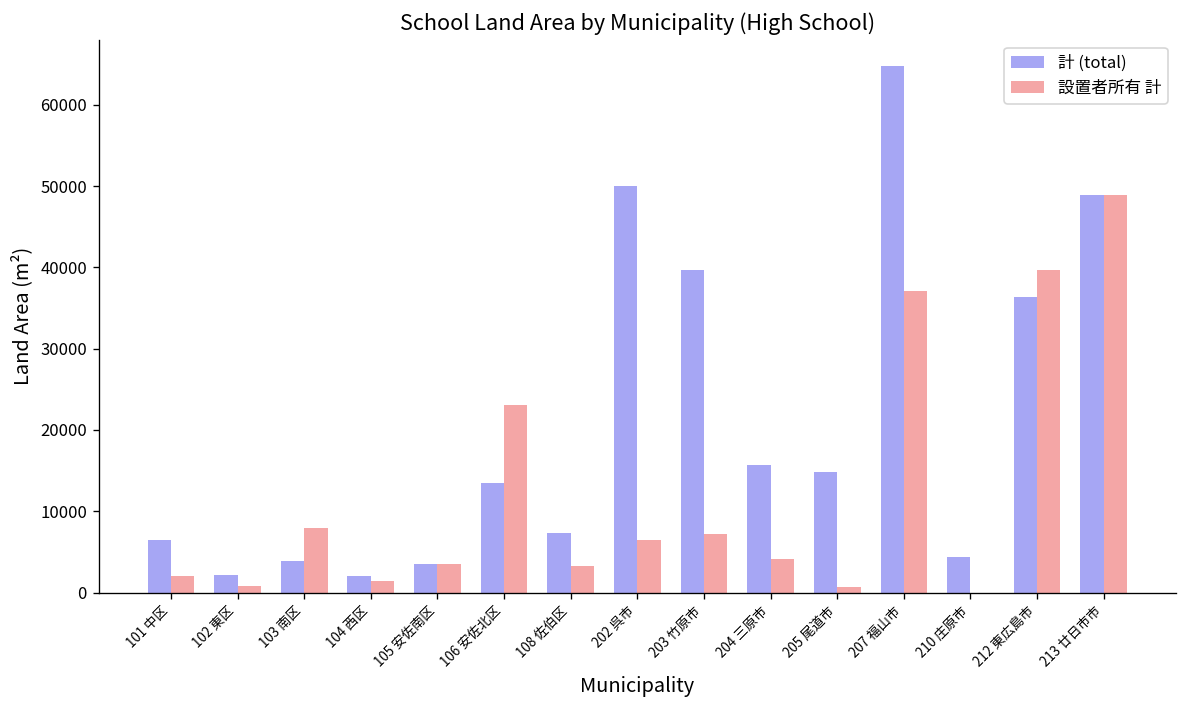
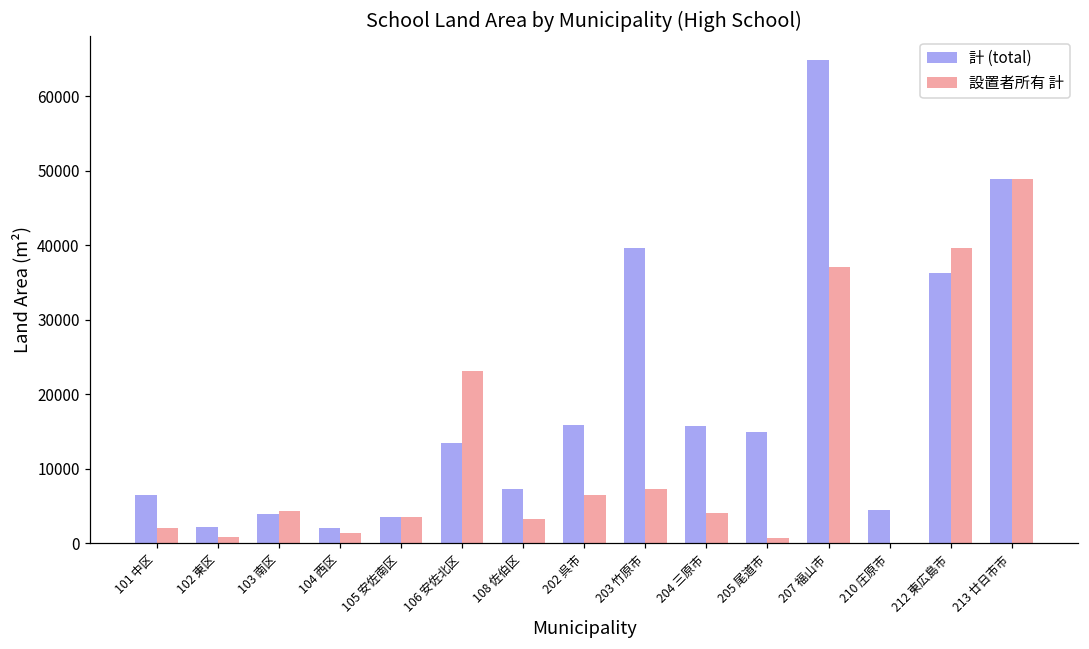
設置者所有 計, 103 南区: 8000 -> 4000
計 (total), 202 呉市: 50000 -> 16000
